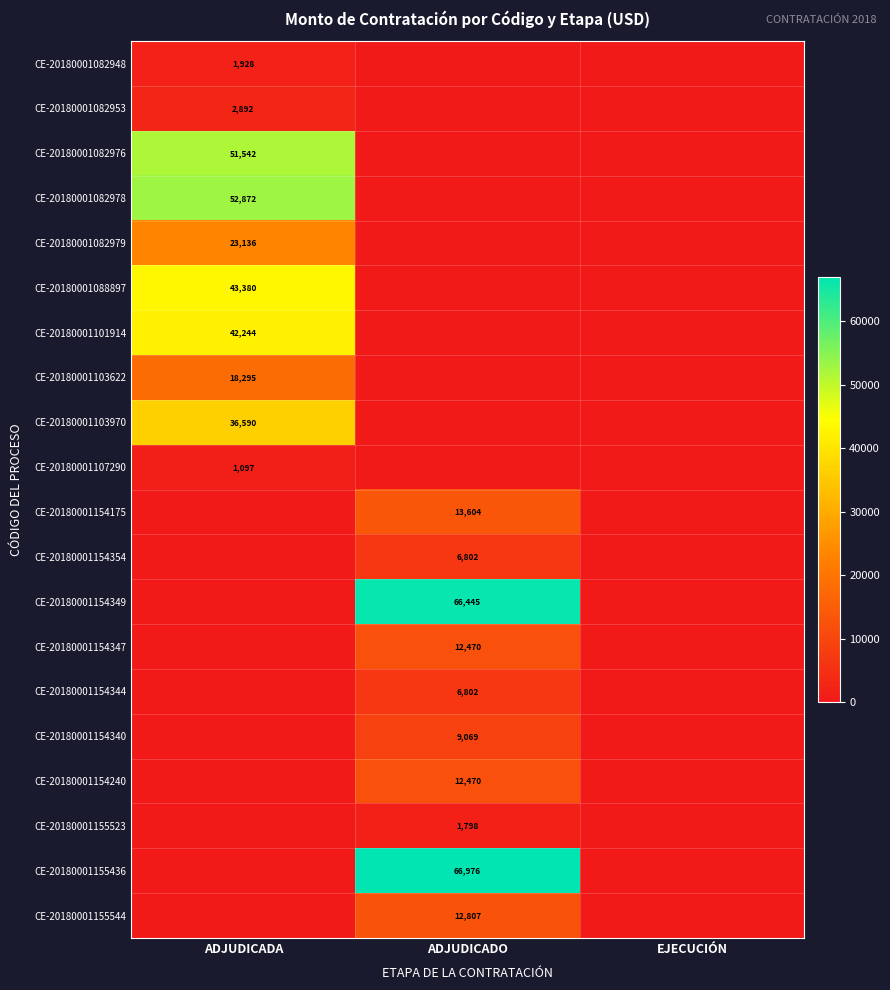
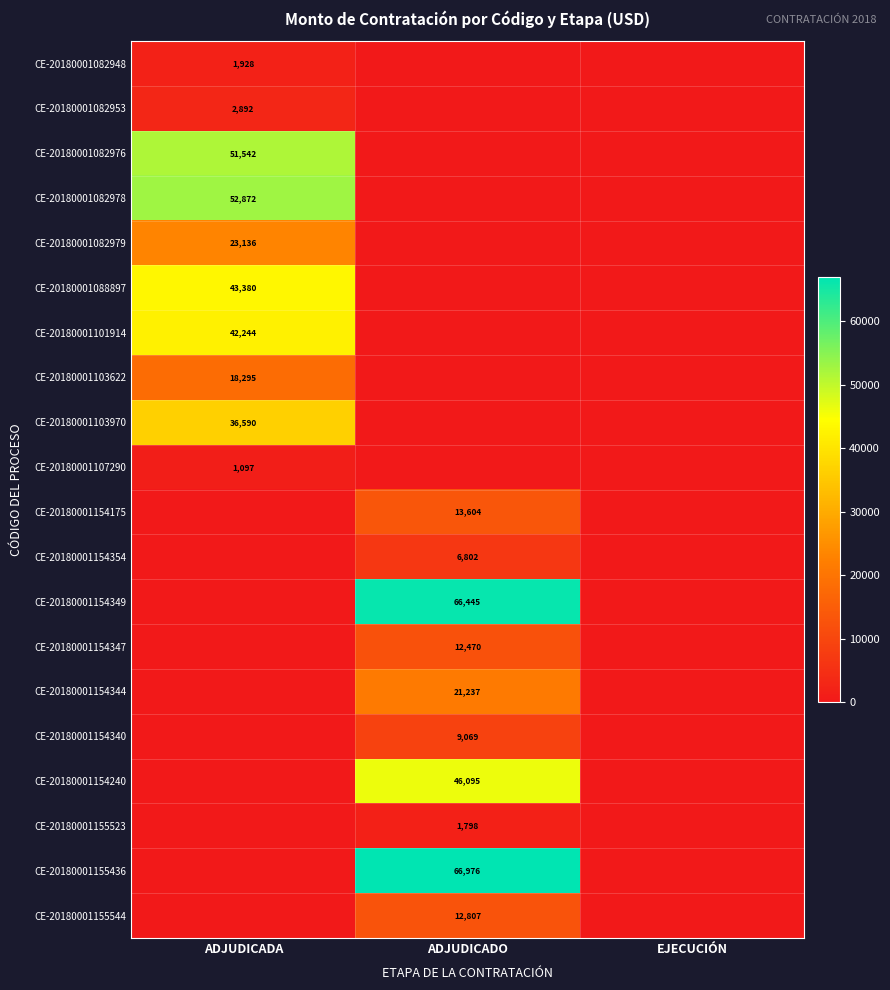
CE-20180001154344, ADJUDICADO: 6,802 -> 21,237
CE-20180001154240, ADJUDICADO: 12,470 -> 46,095
